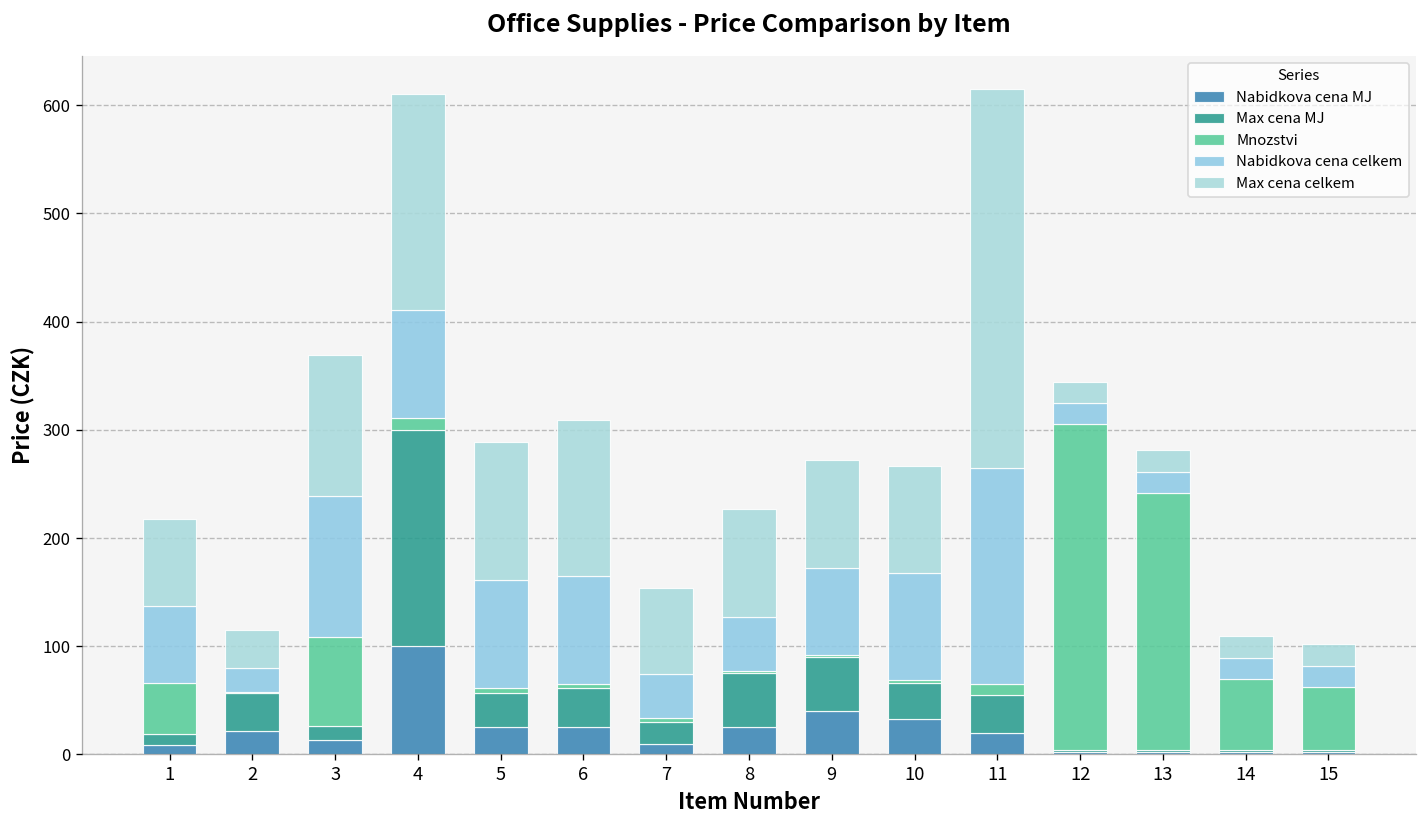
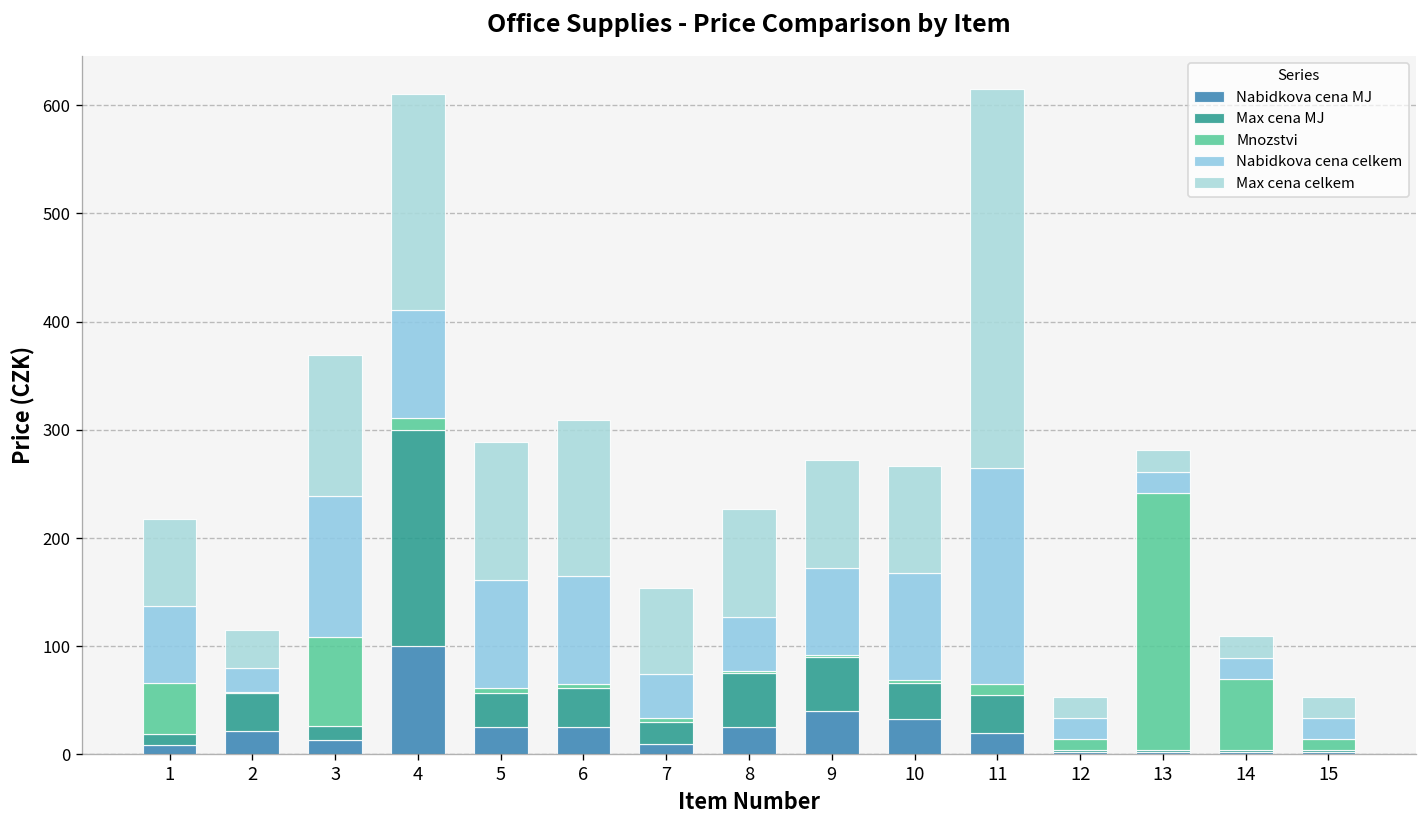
Mnozstvi, 12: 300 -> 10
Mnozstvi, 15: 60 -> 10
